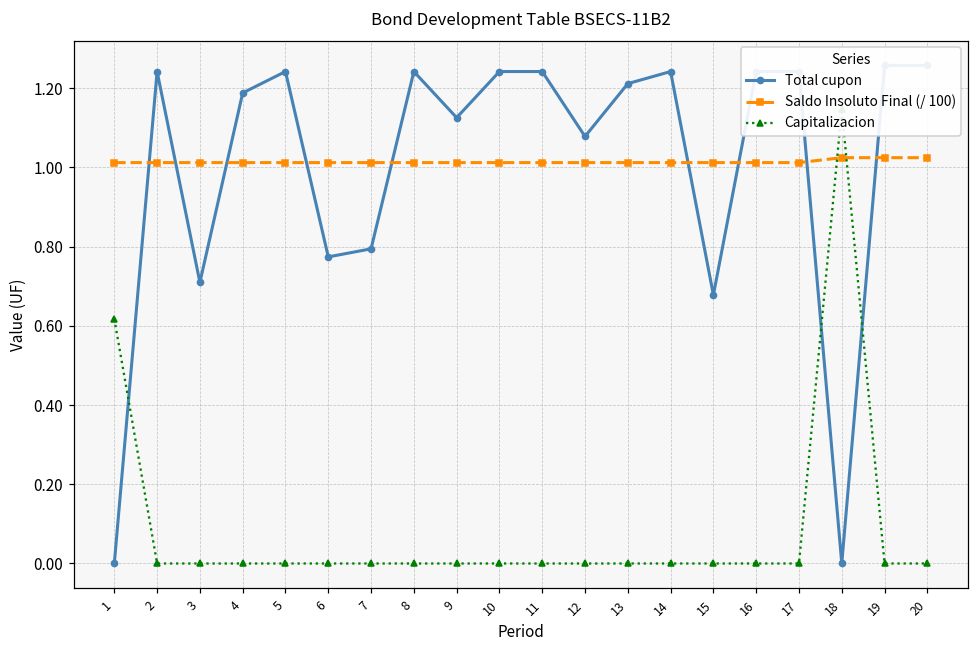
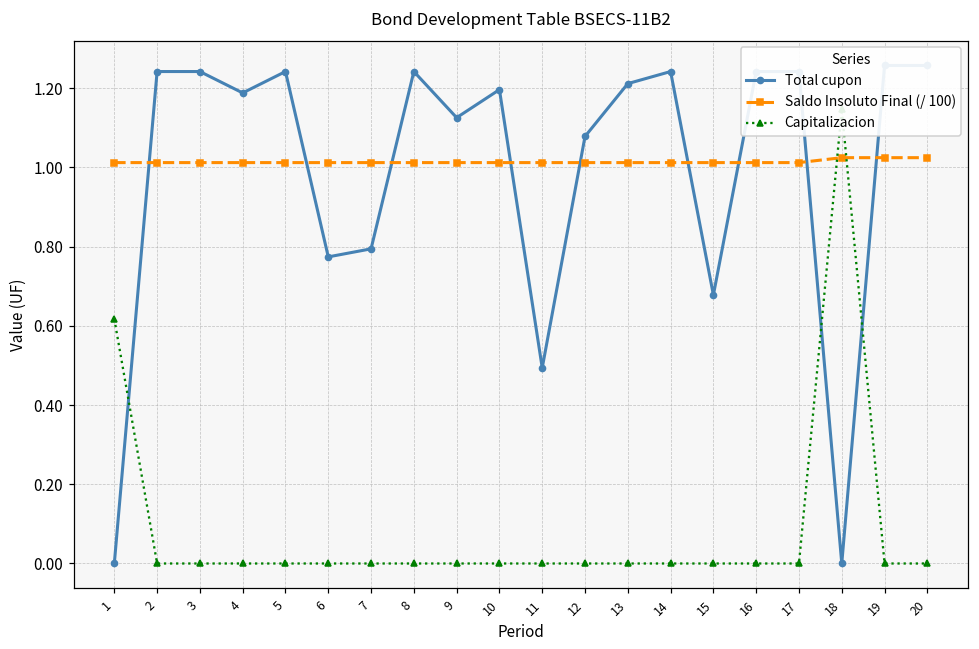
Total cupon, 3: 0.71 -> 1.24
Total cupon, 10: 1.24 -> 1.20
Total cupon, 11: 1.24 -> 0.49
